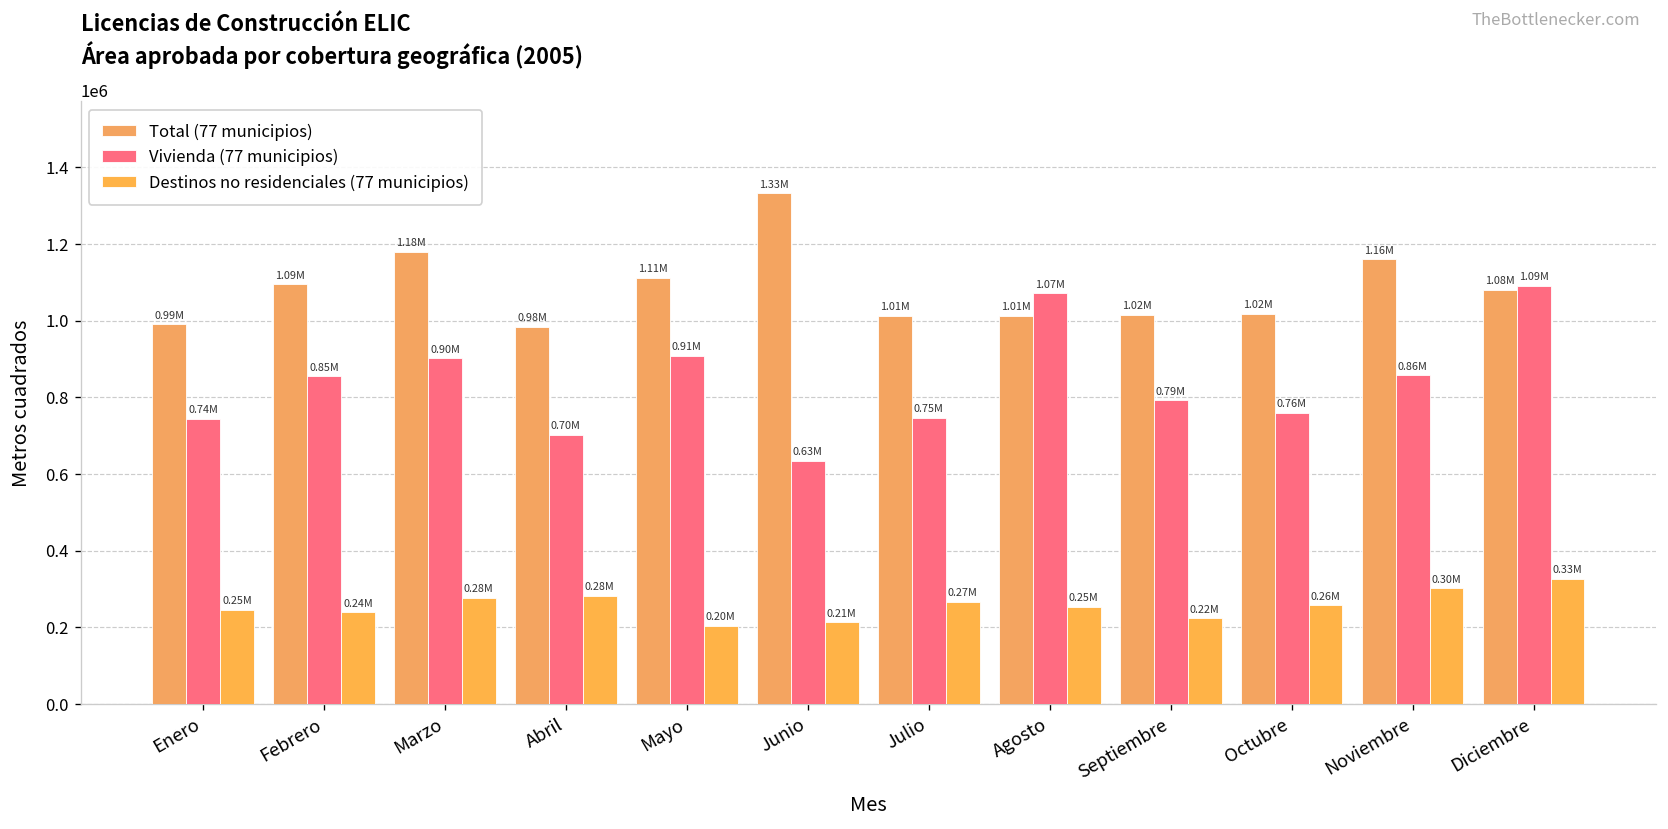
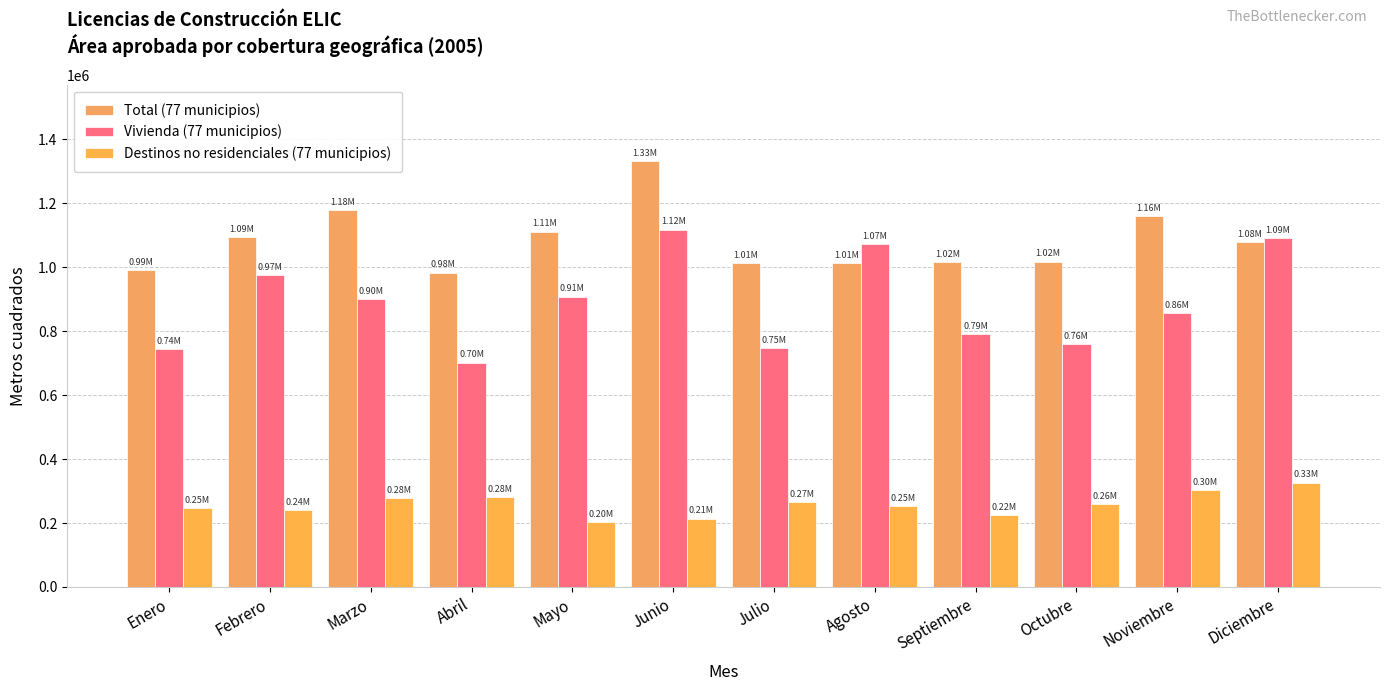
Vivienda (77 municipios), Febrero: 0.85M -> 0.97M
Vivienda (77 municipios), Junio: 0.63M -> 1.12M
